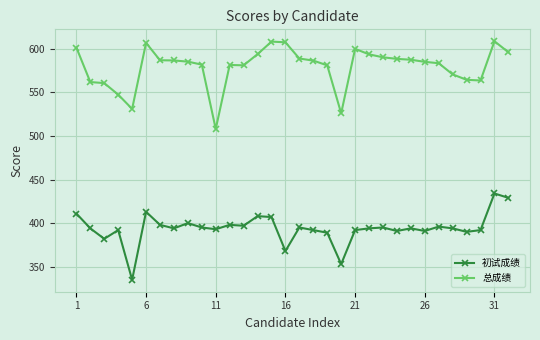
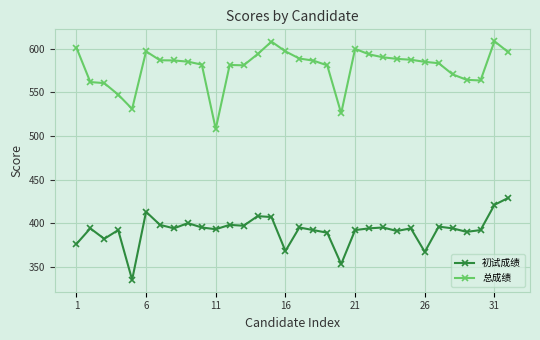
初试成绩, 1: 410 -> 380
总成绩, 6: 610 -> 600
总成绩, 16: 610 -> 600
初试成绩, 26: 390 -> 370
初试成绩, 31: 430 -> 420
